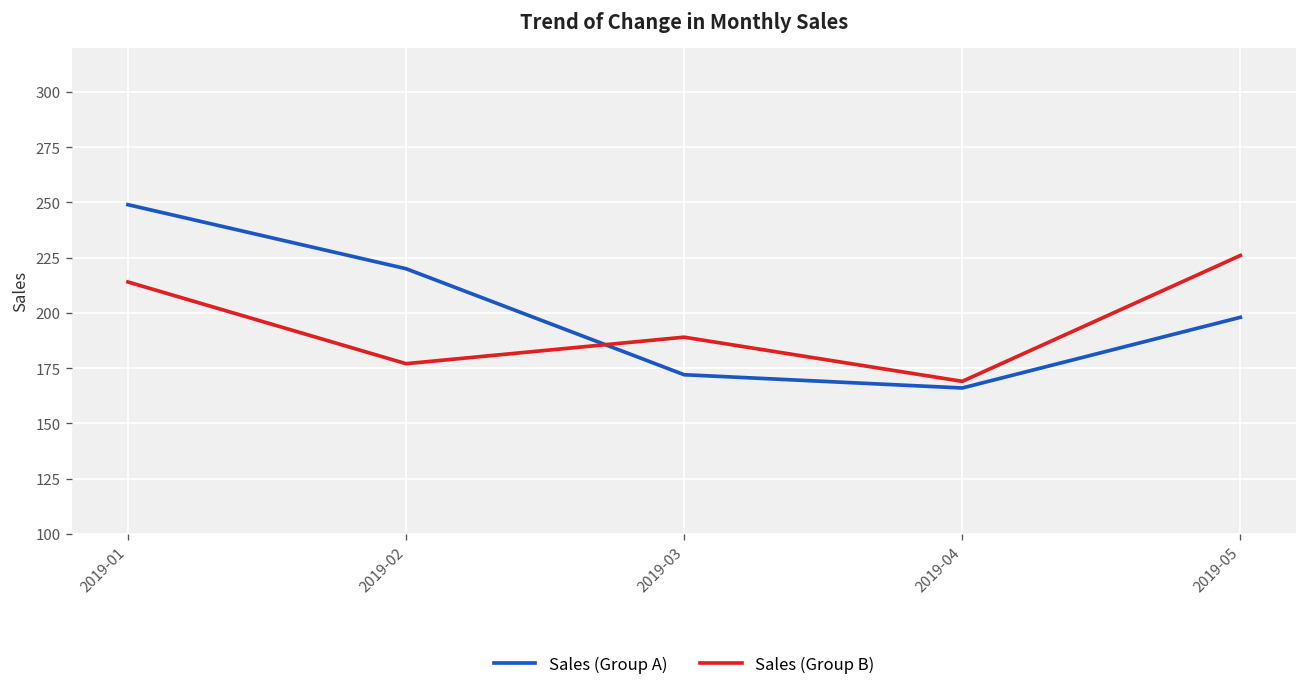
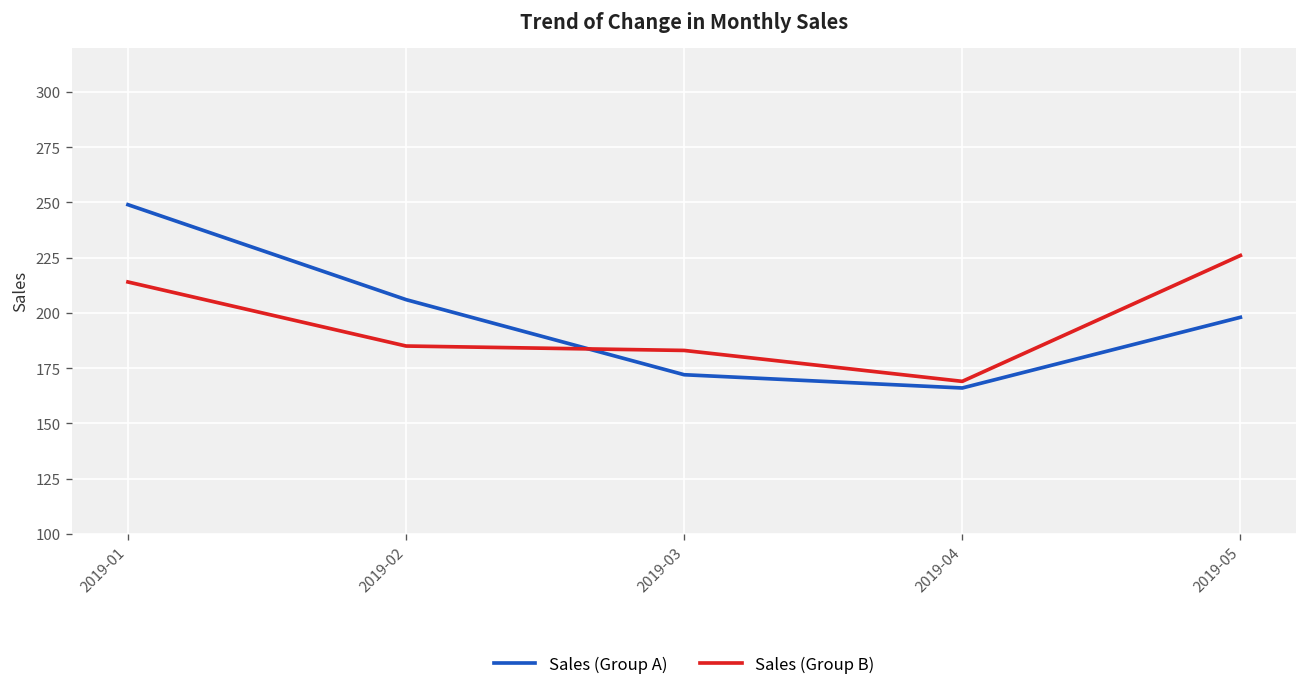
Sales (Group A), 2019-02: 220 -> 206
Sales (Group B), 2019-02: 177 -> 185
Sales (Group B), 2019-03: 189 -> 183
